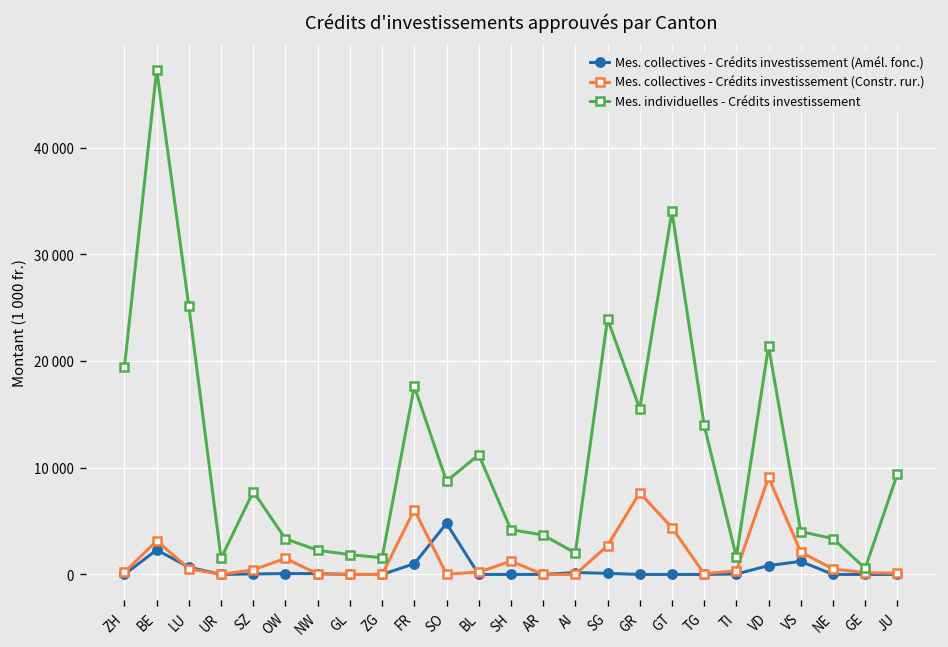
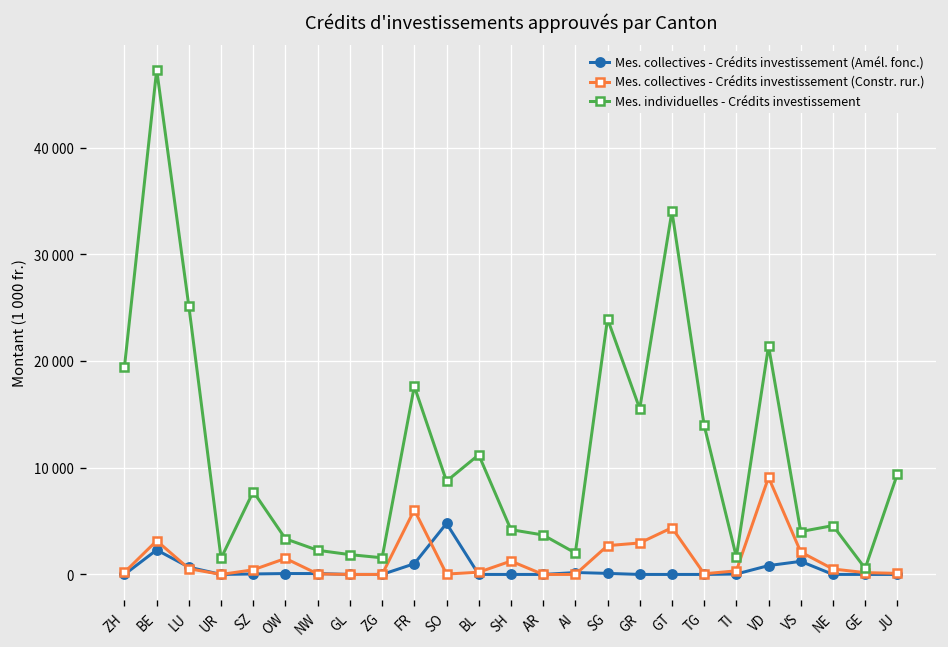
Mes. collectives - Crédits investissement (Constr. rur.), GR: 8000 -> 3000
Mes. individuelles - Crédits investissement, NE: 3000 -> 5000
